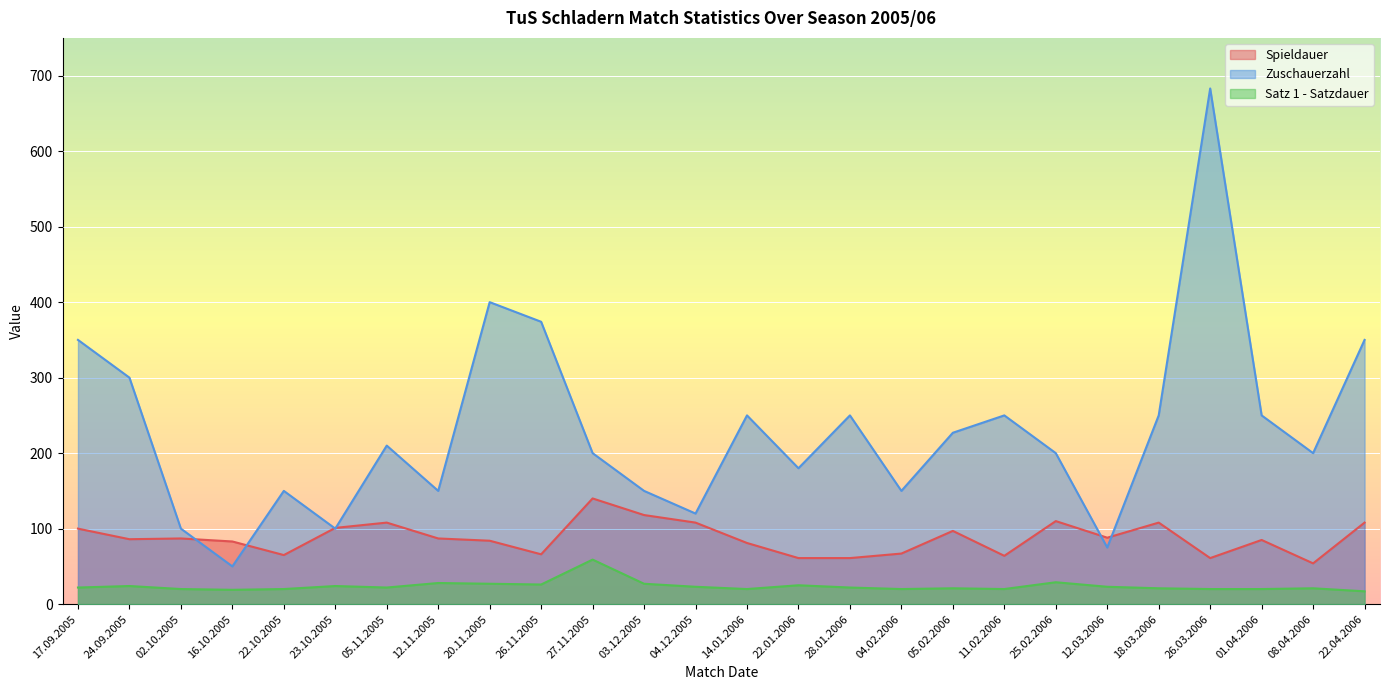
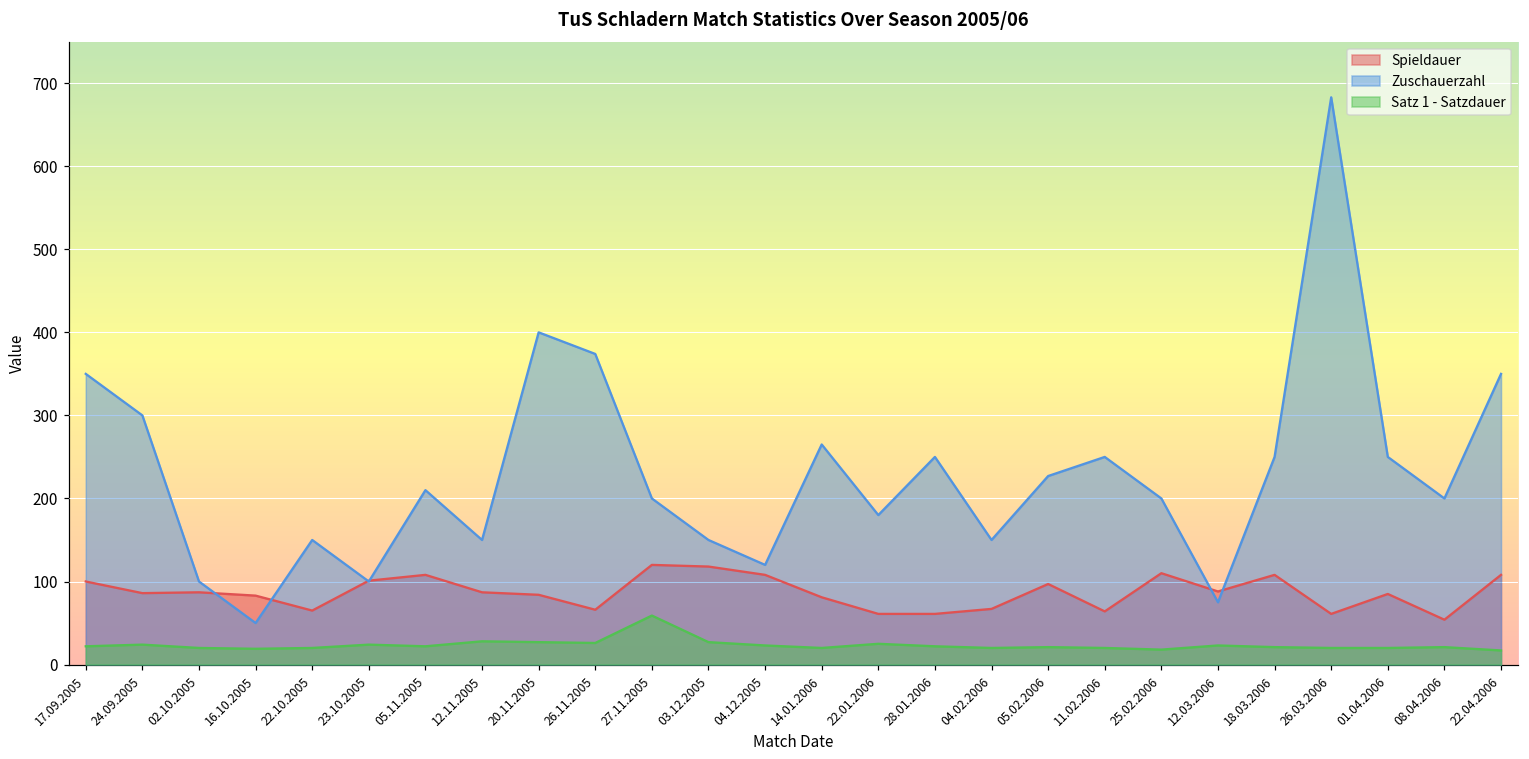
Spieldauer, 27.11.2005: 140 -> 120
Zuschauerzahl, 14.01.2006: 250 -> 270
Satz 1 - Satzdauer, 25.02.2006: 30 -> 20
